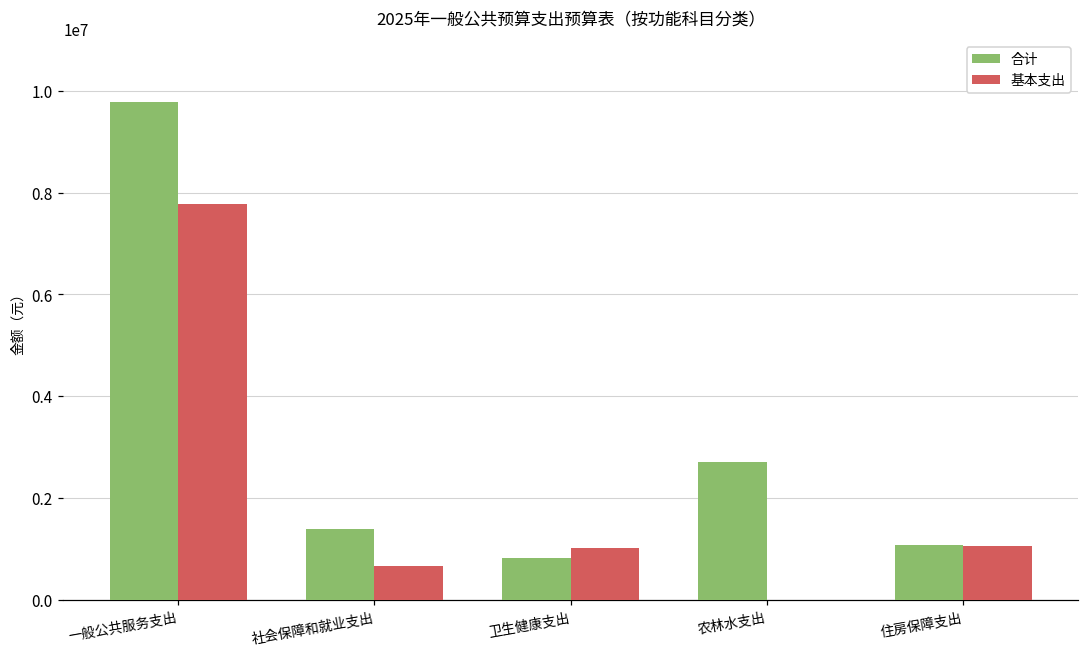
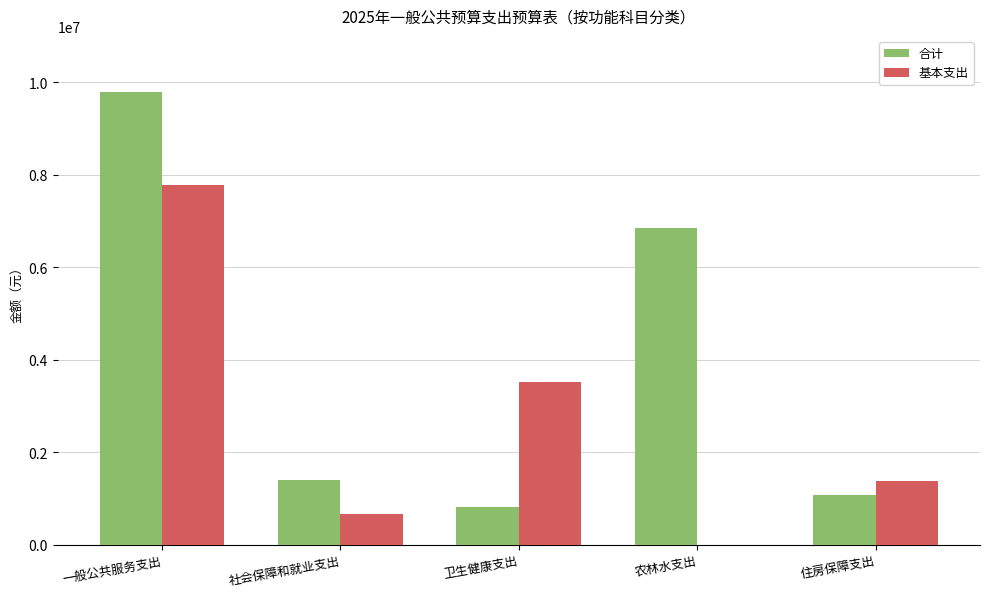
基本支出, 卫生健康支出: 1000000 -> 3500000
合计, 农林水支出: 2700000 -> 6800000
基本支出, 住房保障支出: 1100000 -> 1400000
